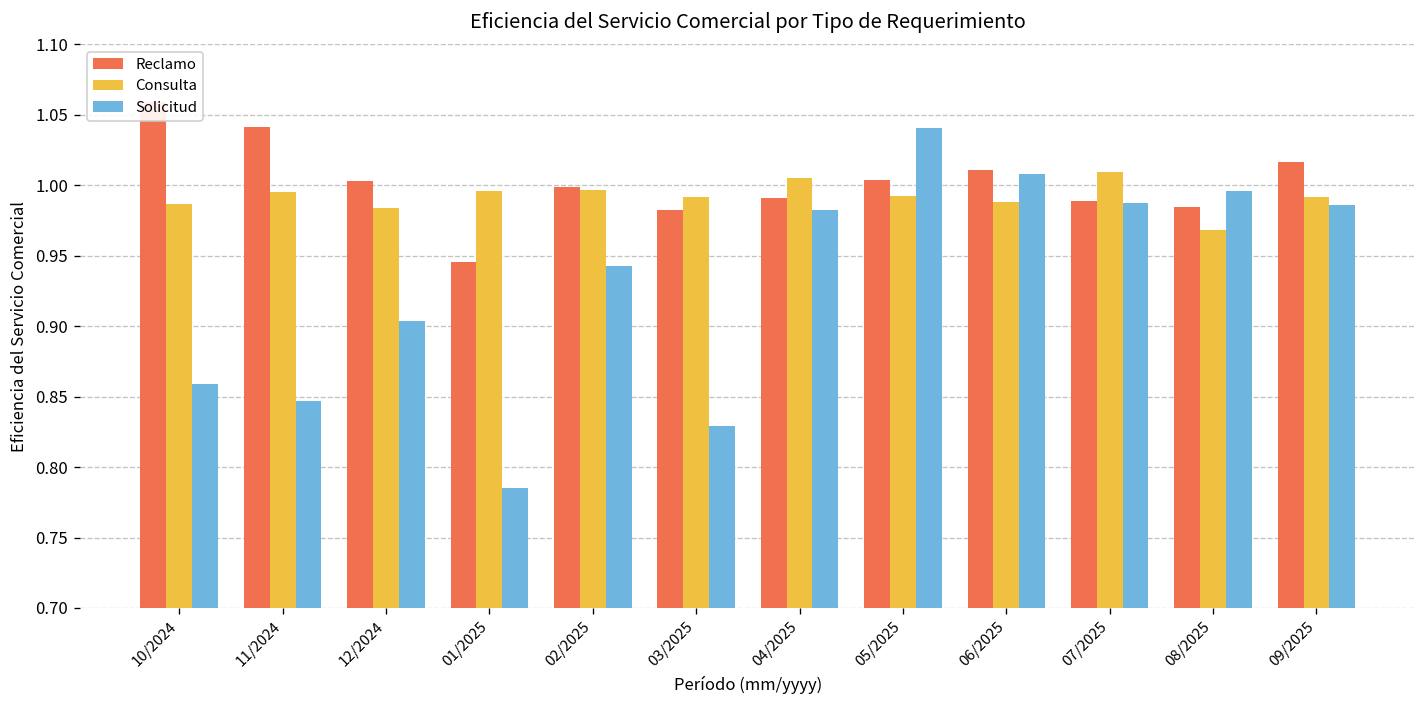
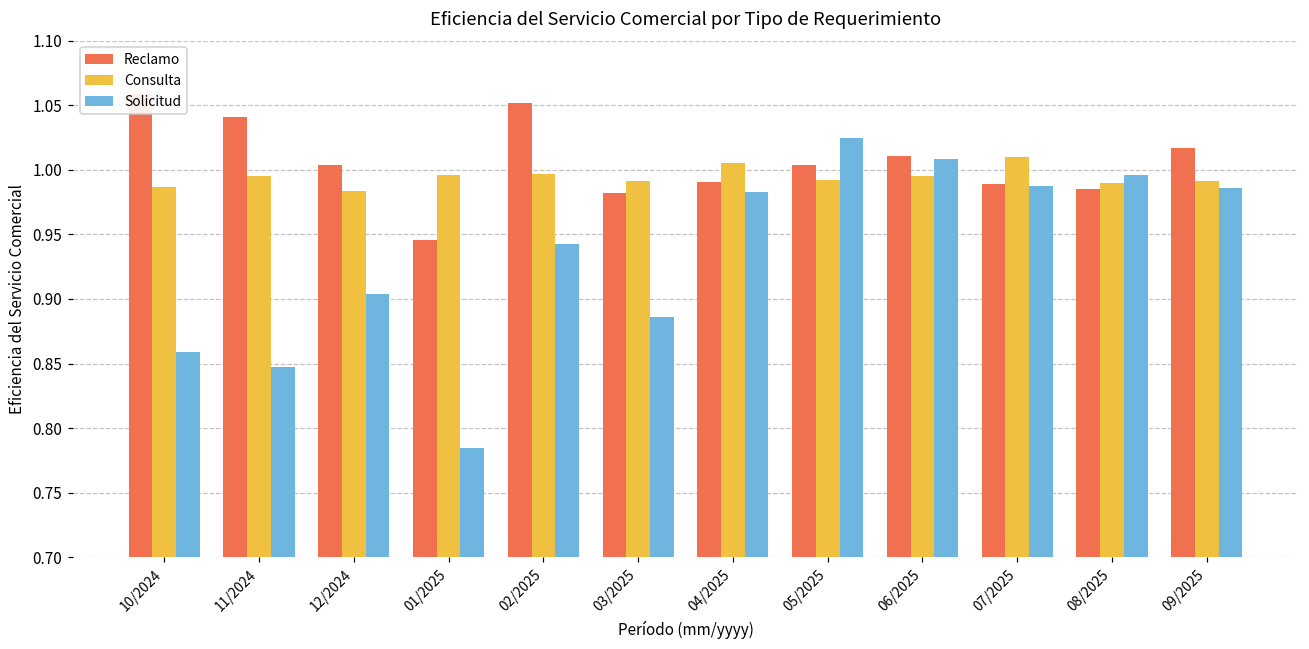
Reclamo, 02/2025: 0.999 -> 1.051
Solicitud, 03/2025: 0.829 -> 0.886
Solicitud, 05/2025: 1.041 -> 1.025
Consulta, 06/2025: 0.988 -> 0.995
Consulta, 08/2025: 0.968 -> 0.990
